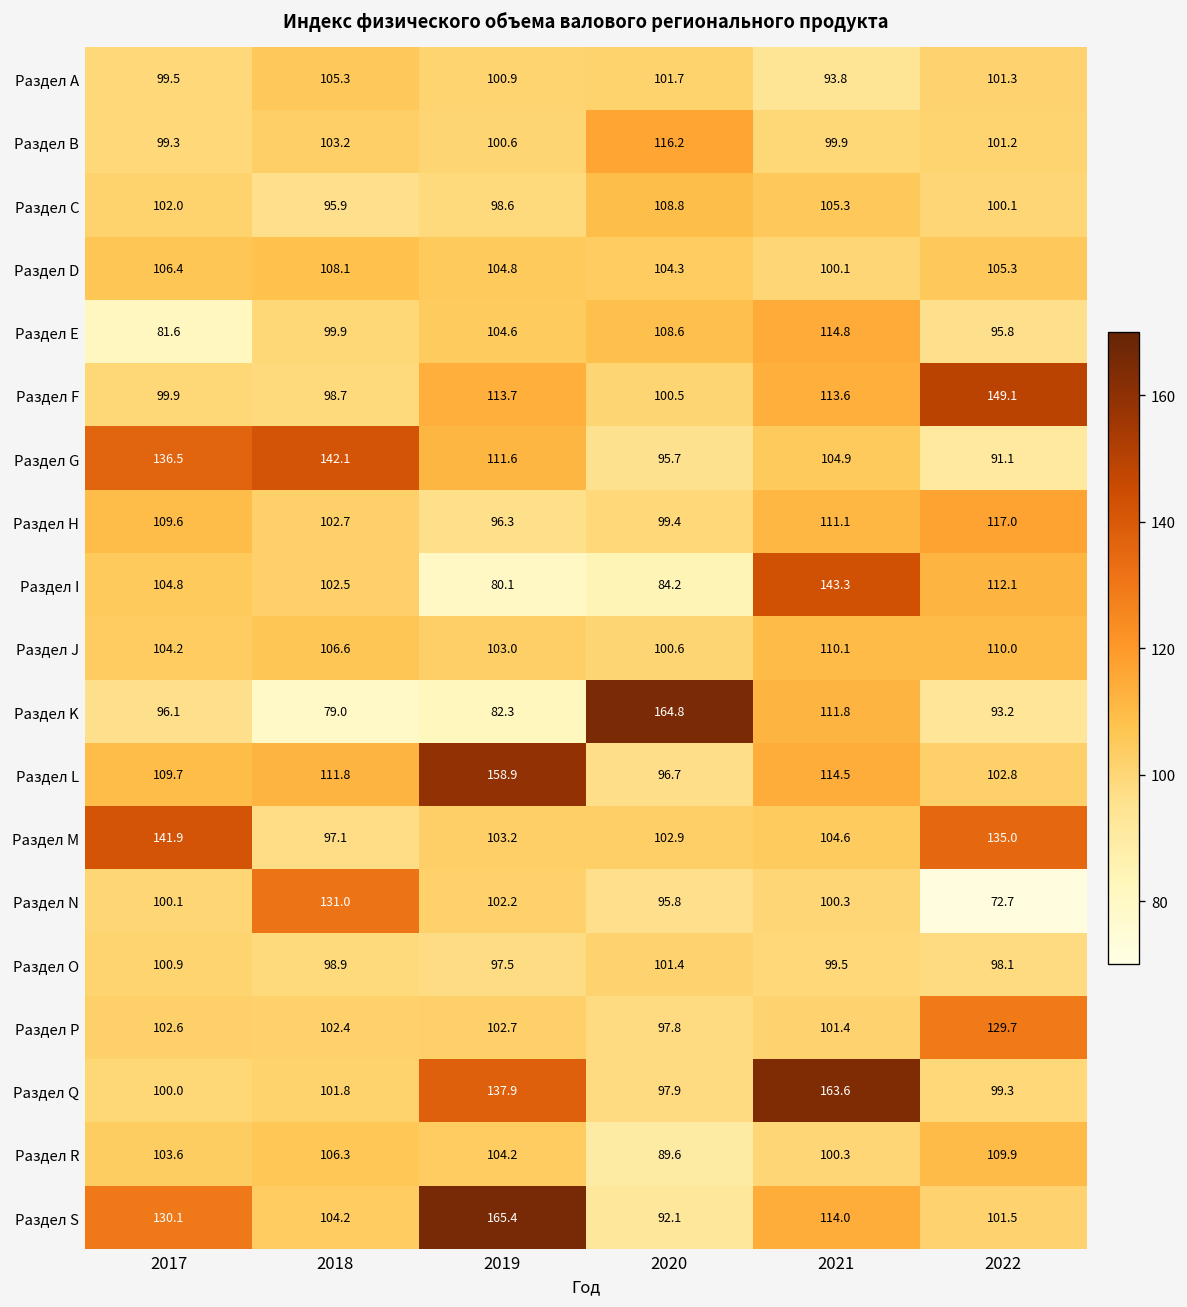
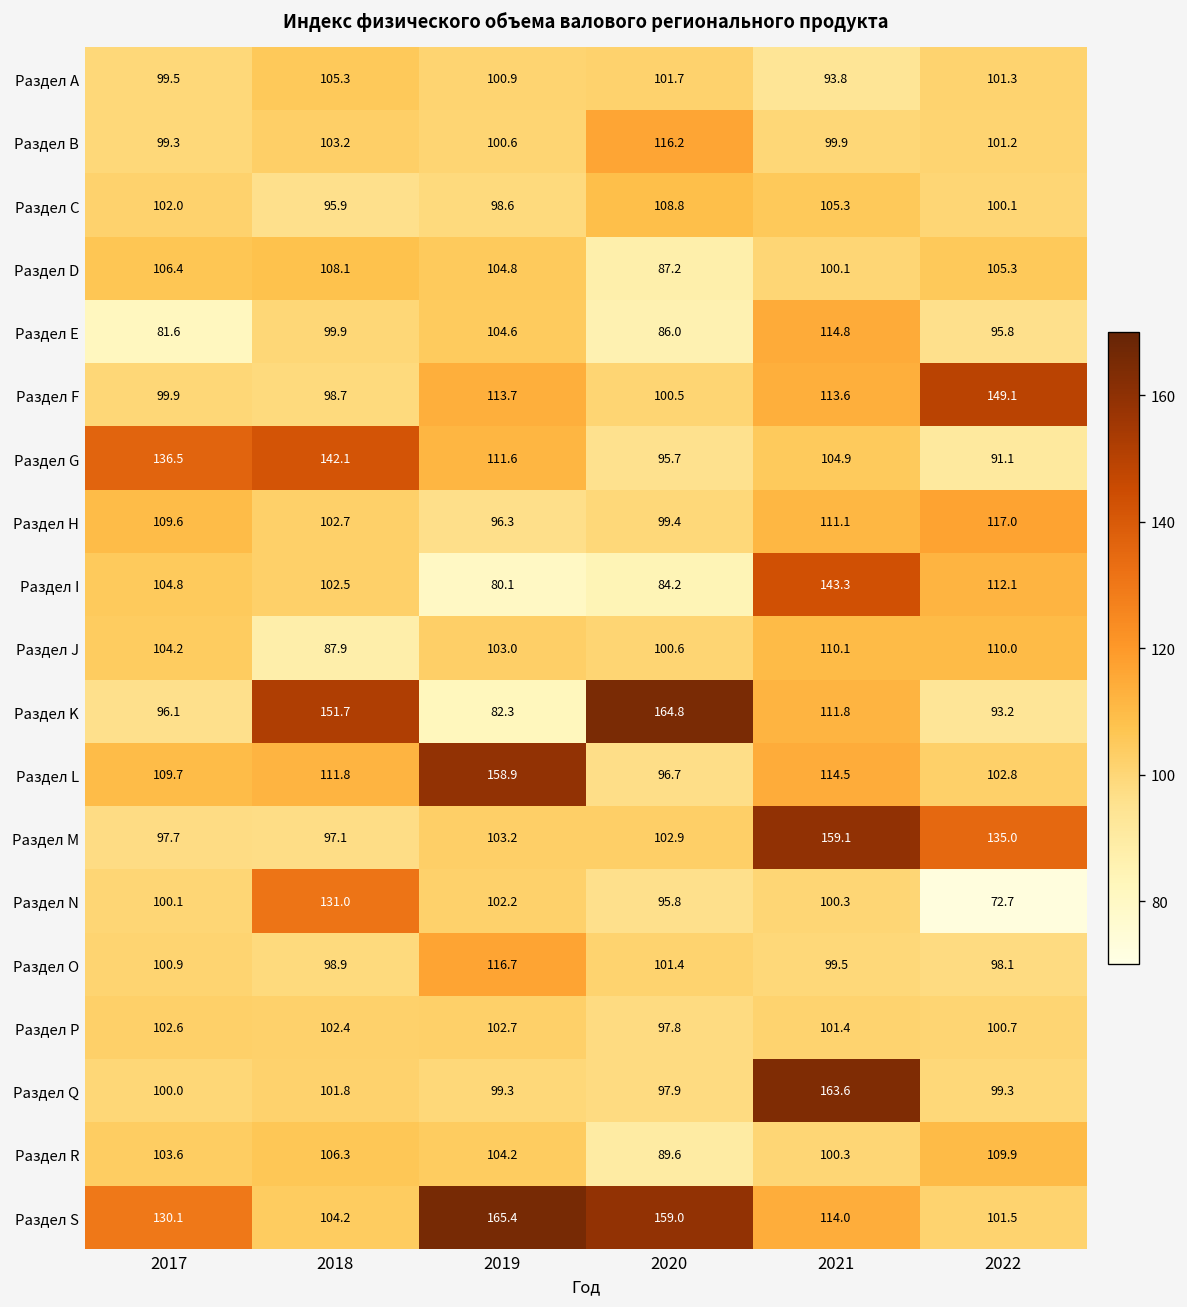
Раздел D, 2020: 104.3 -> 87.2
Раздел E, 2020: 108.6 -> 86.0
Раздел J, 2018: 106.6 -> 87.9
Раздел K, 2018: 79.0 -> 151.7
Раздел M, 2017: 141.9 -> 97.7
Раздел M, 2021: 104.6 -> 159.1
Раздел O, 2019: 97.5 -> 116.7
Раздел P, 2022: 129.7 -> 100.7
Раздел Q, 2019: 137.9 -> 99.3
Раздел S, 2020: 92.1 -> 159.0
